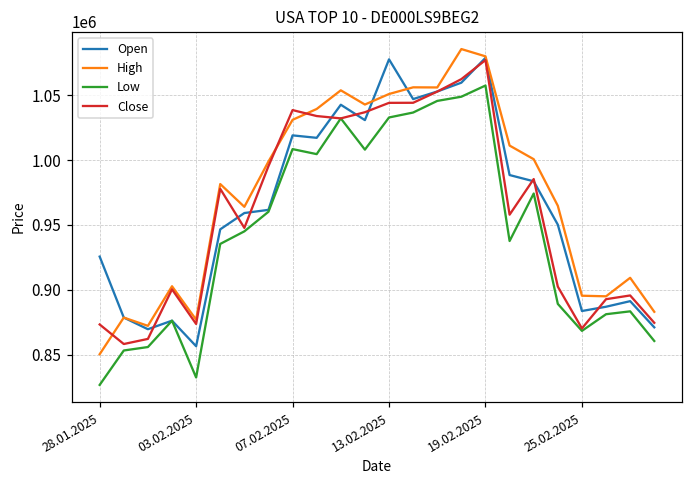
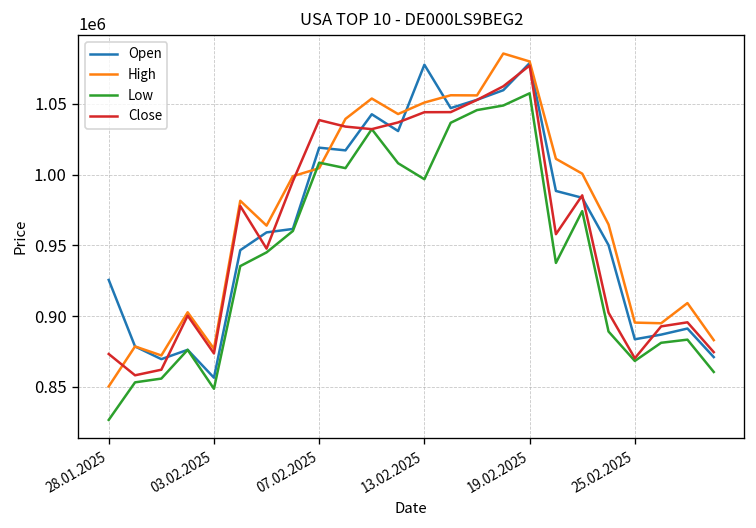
Low, 03.02.2025: 832000 -> 849000
High, 07.02.2025: 1031000 -> 1005000
Low, 13.02.2025: 1033000 -> 997000
